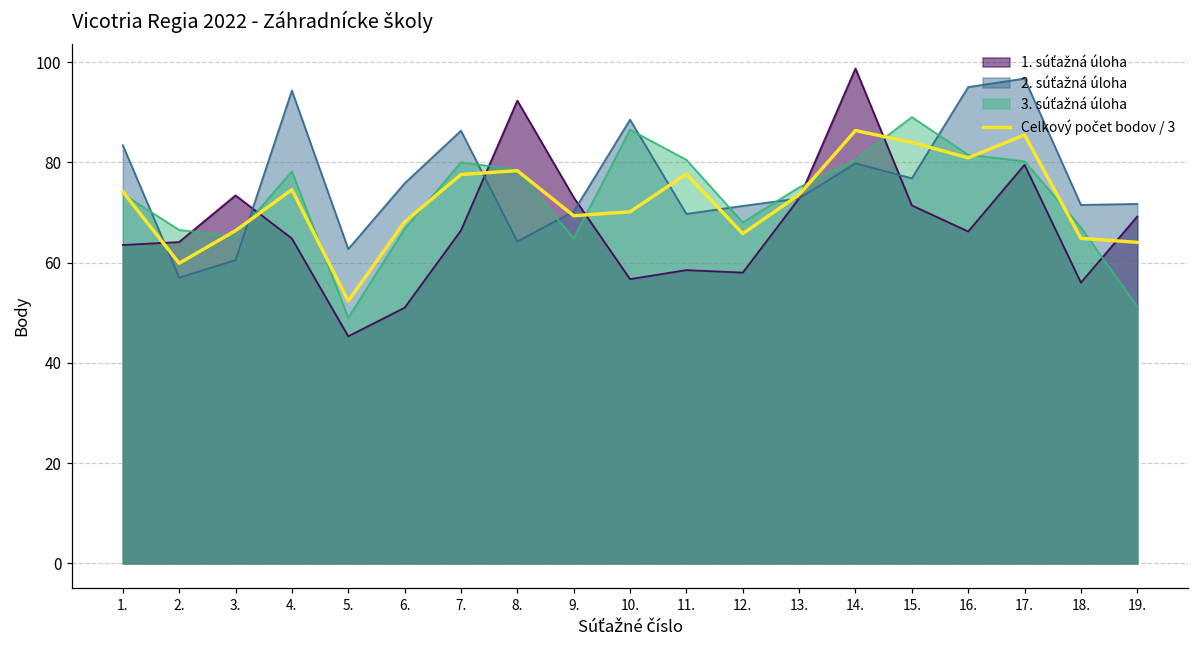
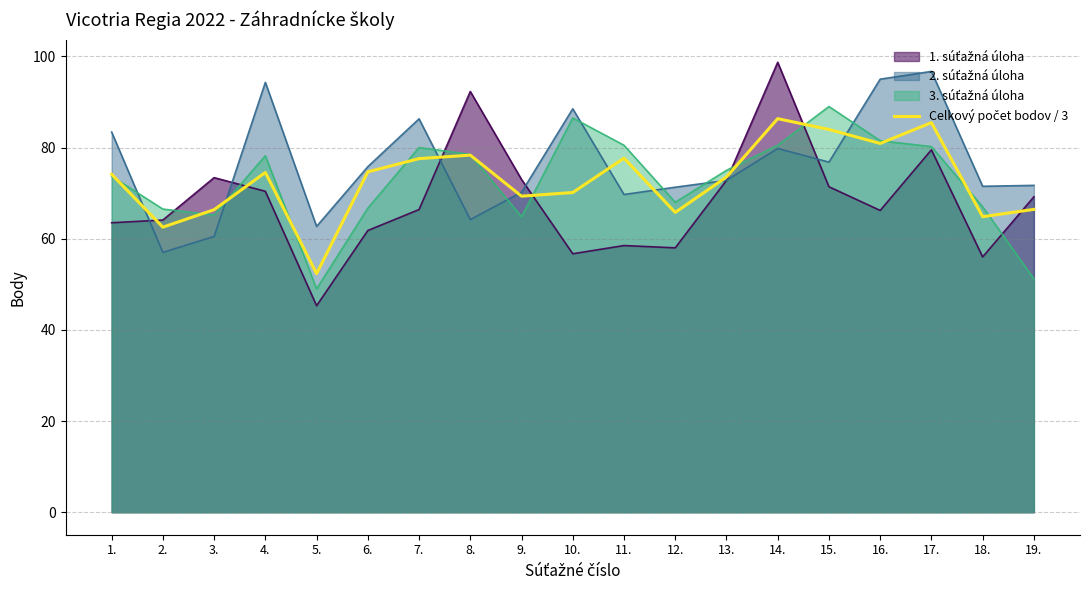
Celkový počet bodov / 3, 2.: 60 -> 63
1. súťažná úloha, 4.: 65 -> 70
Celkový počet bodov / 3, 6.: 68 -> 75
1. súťažná úloha, 6.: 51 -> 62
Celkový počet bodov / 3, 19.: 64 -> 66
